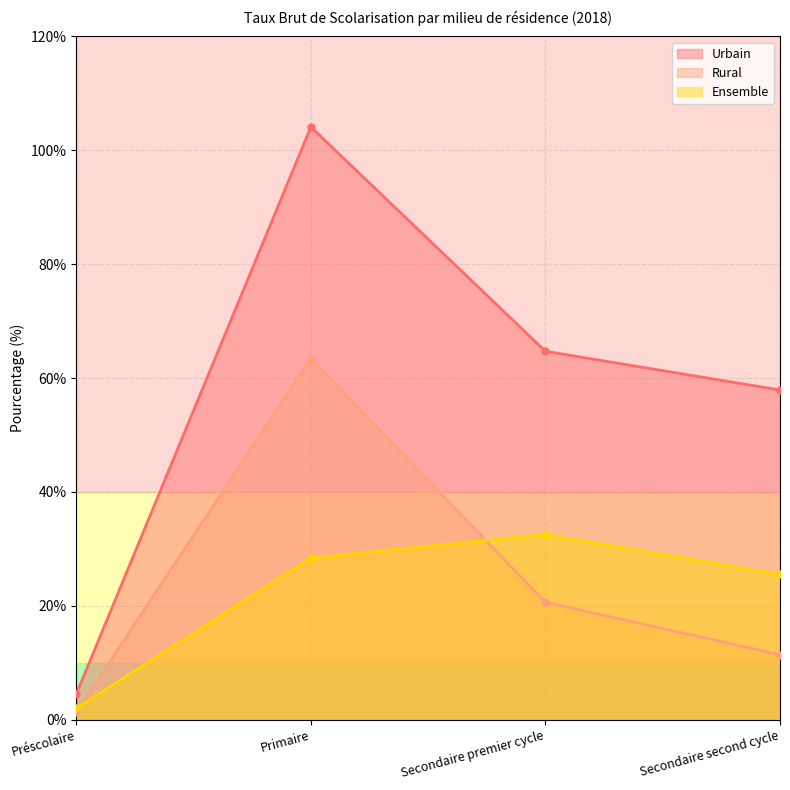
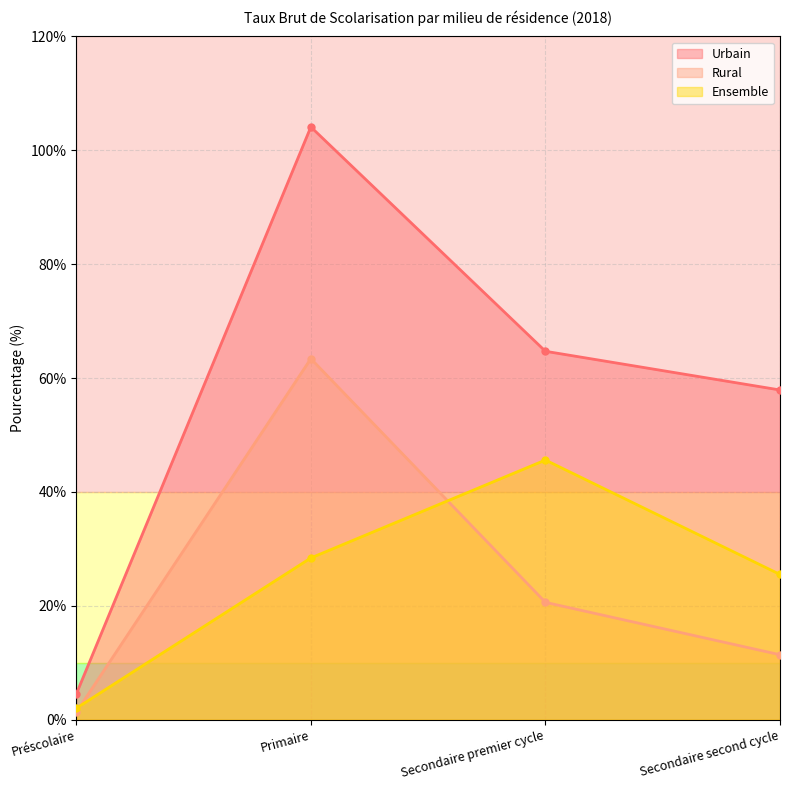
Ensemble, Secondaire premier cycle: 33% -> 46%
